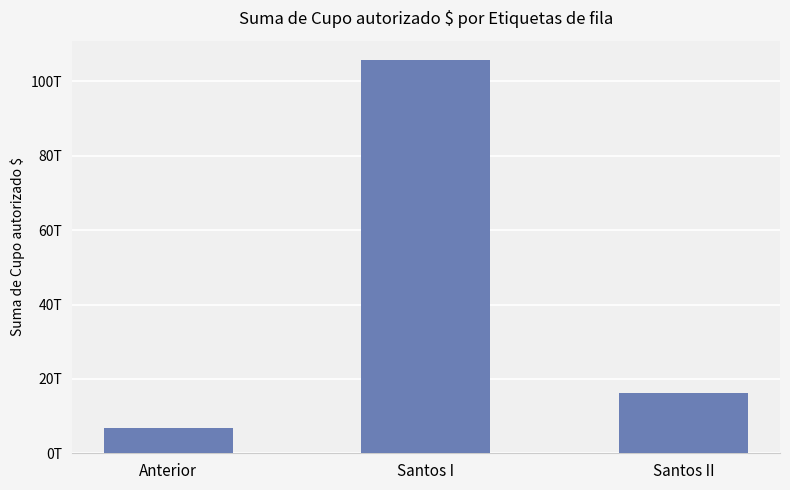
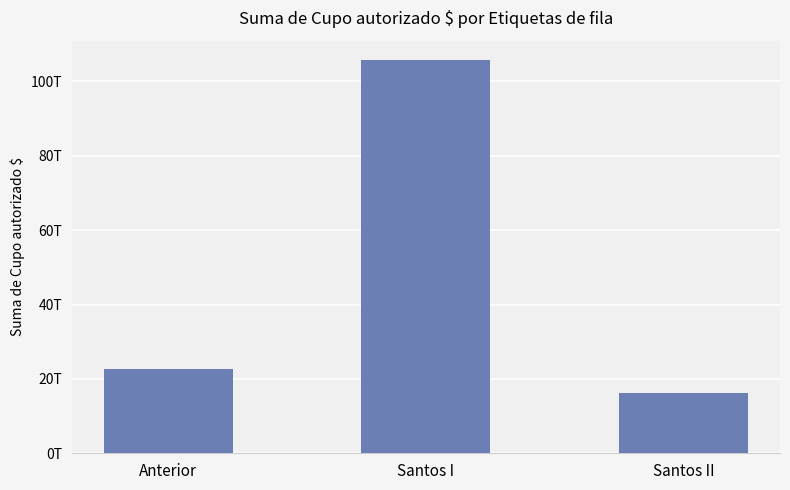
Anterior: 7T -> 23T
